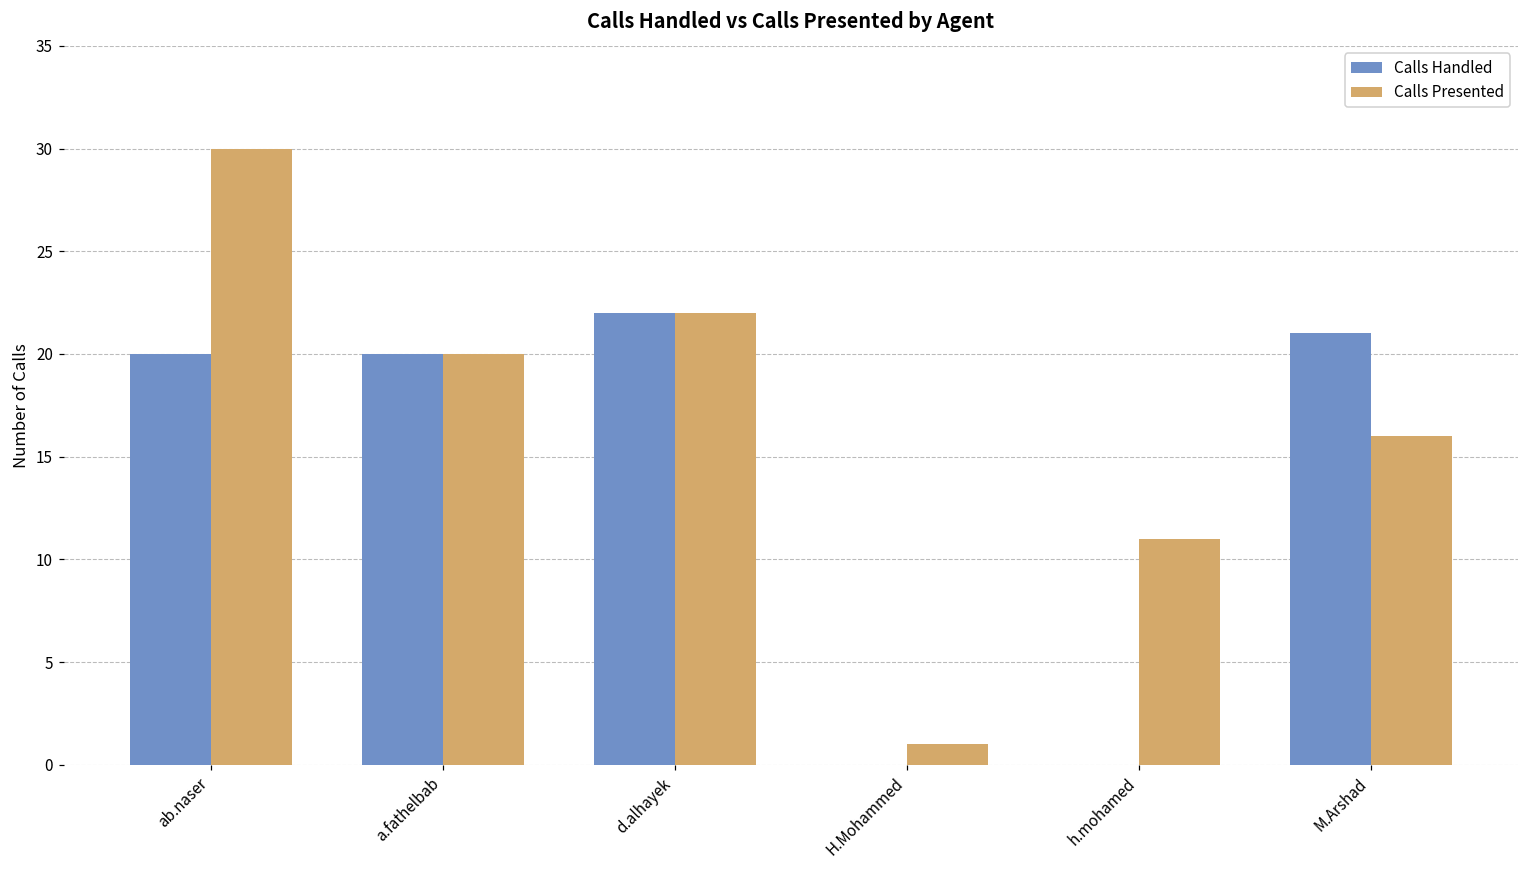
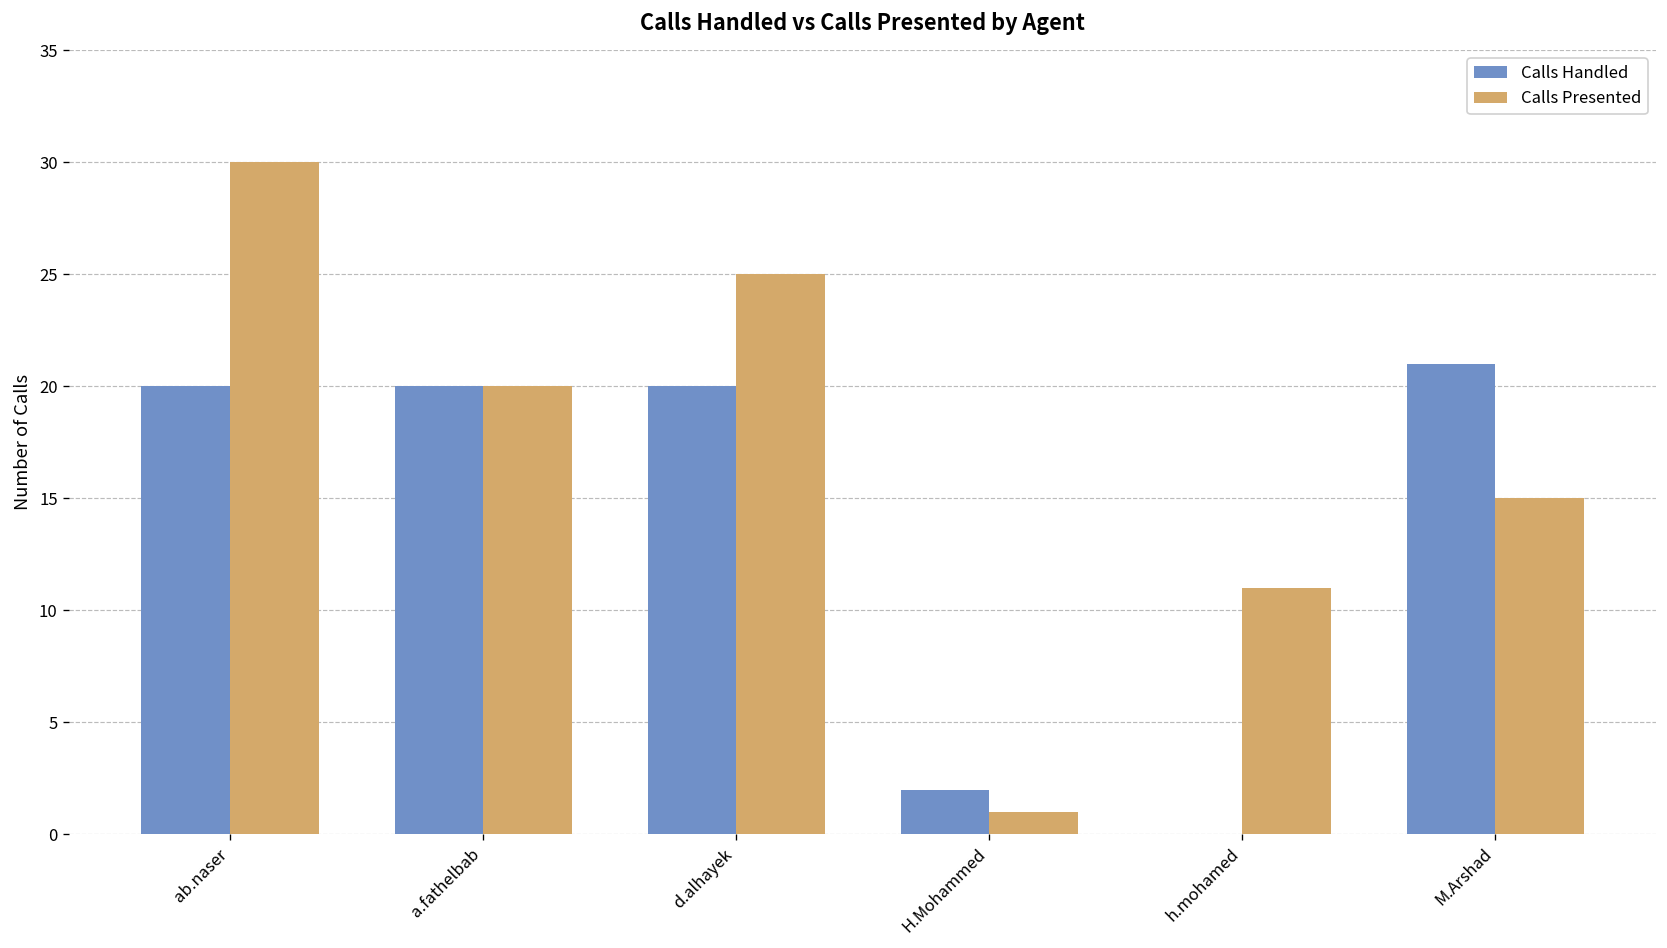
Calls Handled, d.alhayek: 22 -> 20
Calls Presented, d.alhayek: 22 -> 25
Calls Handled, H.Mohammed: 0 -> 2
Calls Presented, M.Arshad: 16 -> 15
